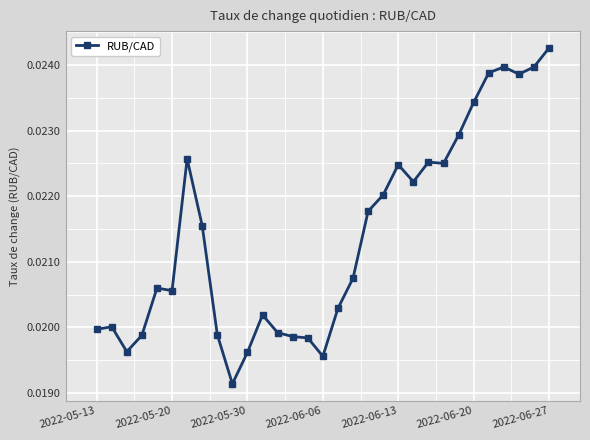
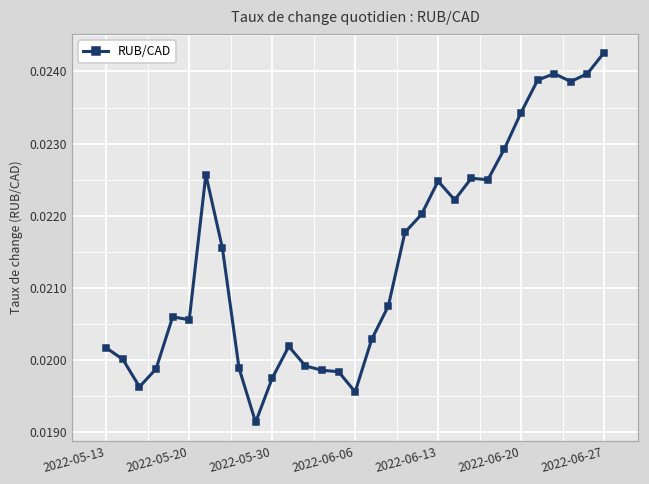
2022-05-13: 0.0200 -> 0.0202
2022-05-30: 0.0196 -> 0.0198
